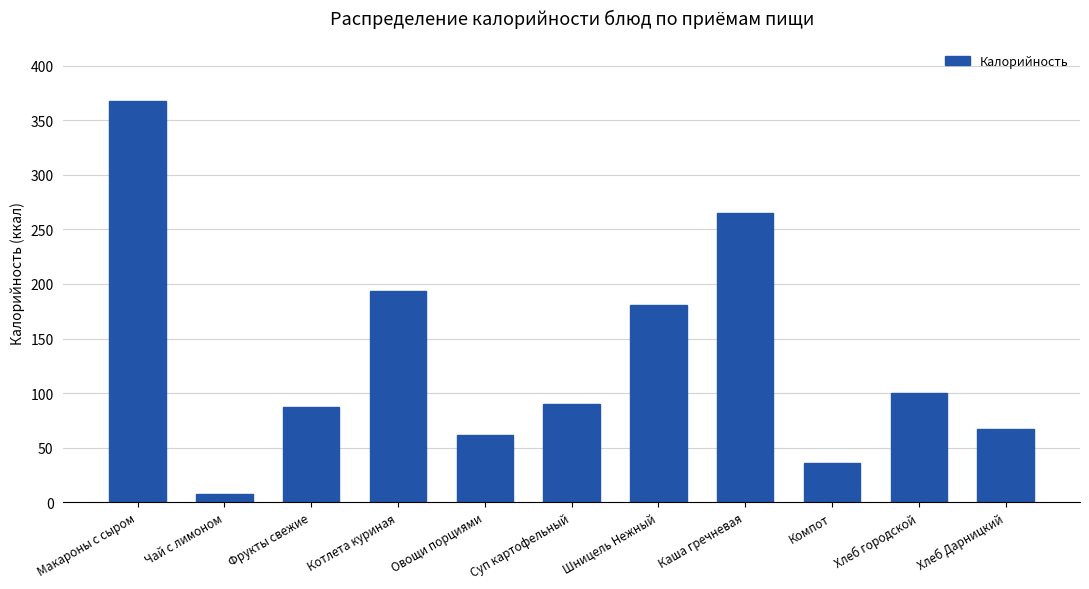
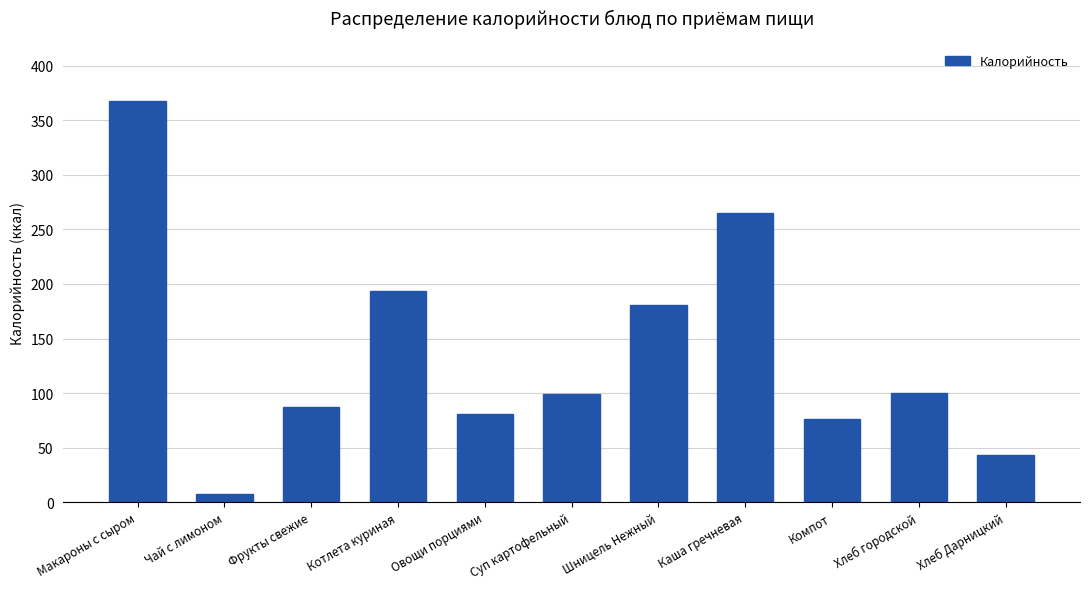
Овощи порциями: 61 -> 81
Суп картофельный: 90 -> 99
Компот: 36 -> 76
Хлеб Дарницкий: 67 -> 43
